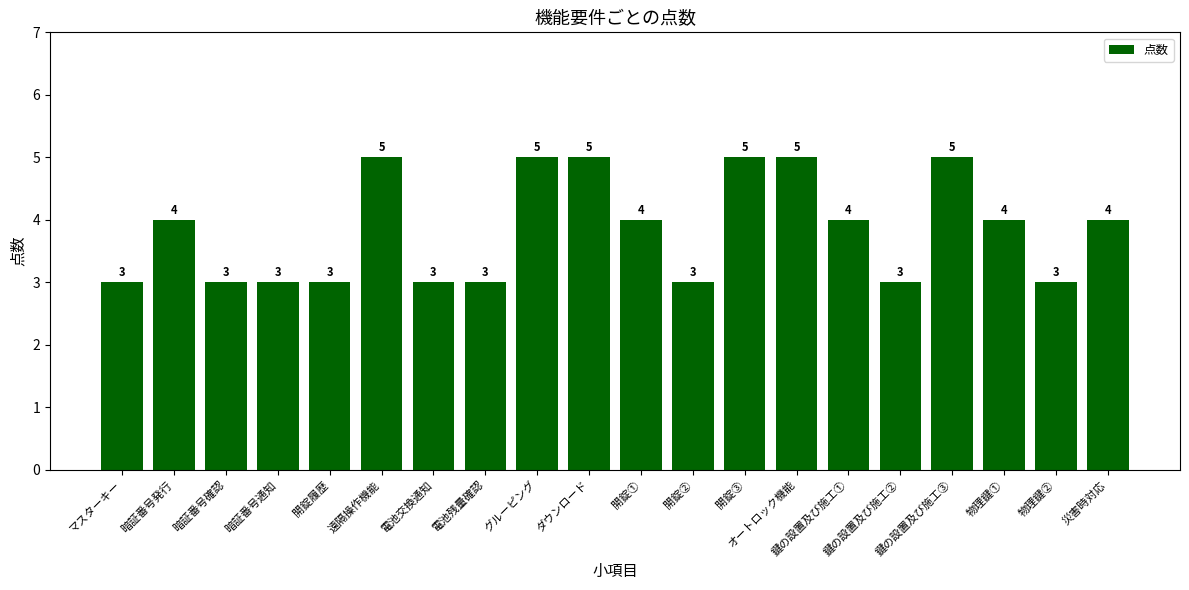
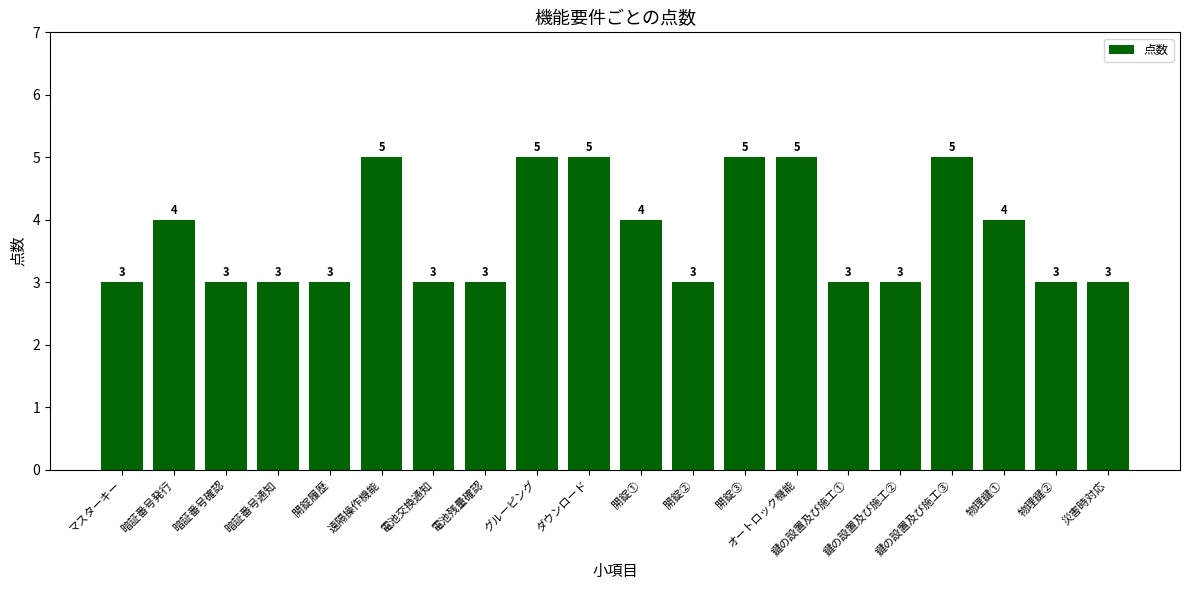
鍵の設置及び施工①: 4 -> 3
災害時対応: 4 -> 3
